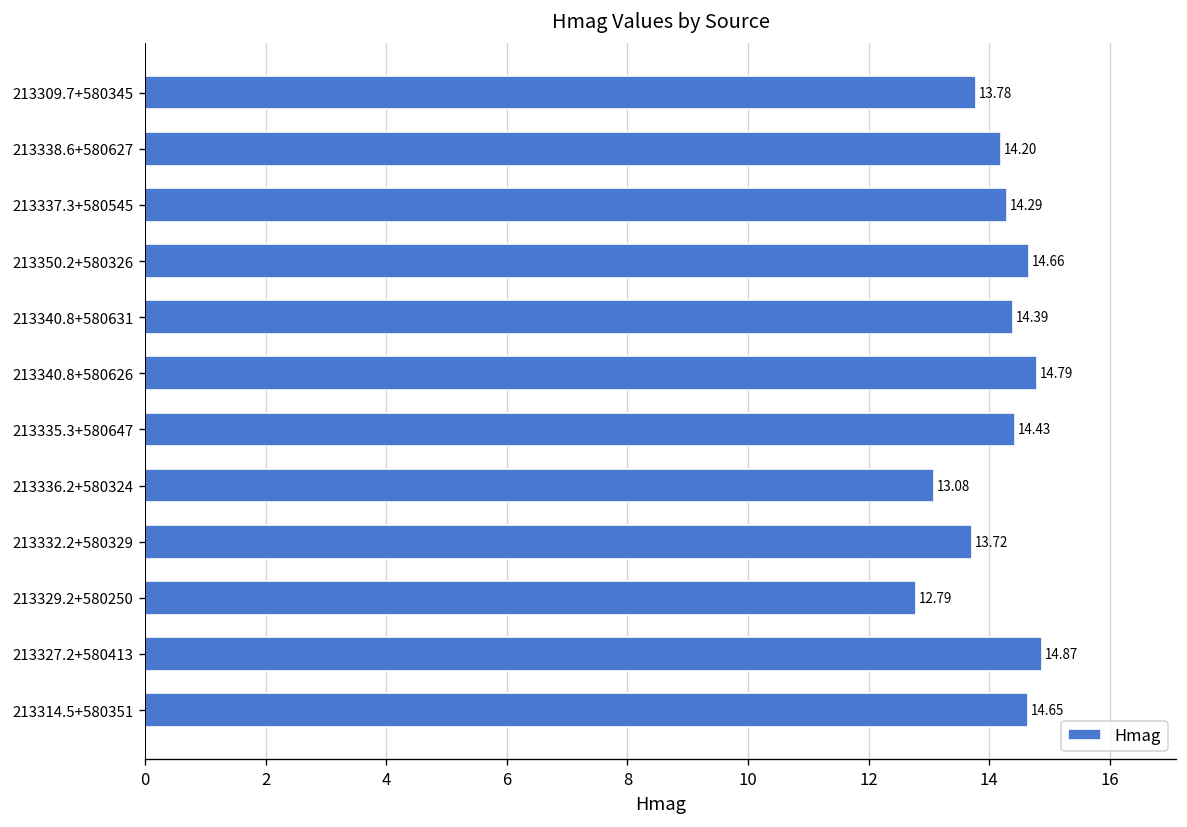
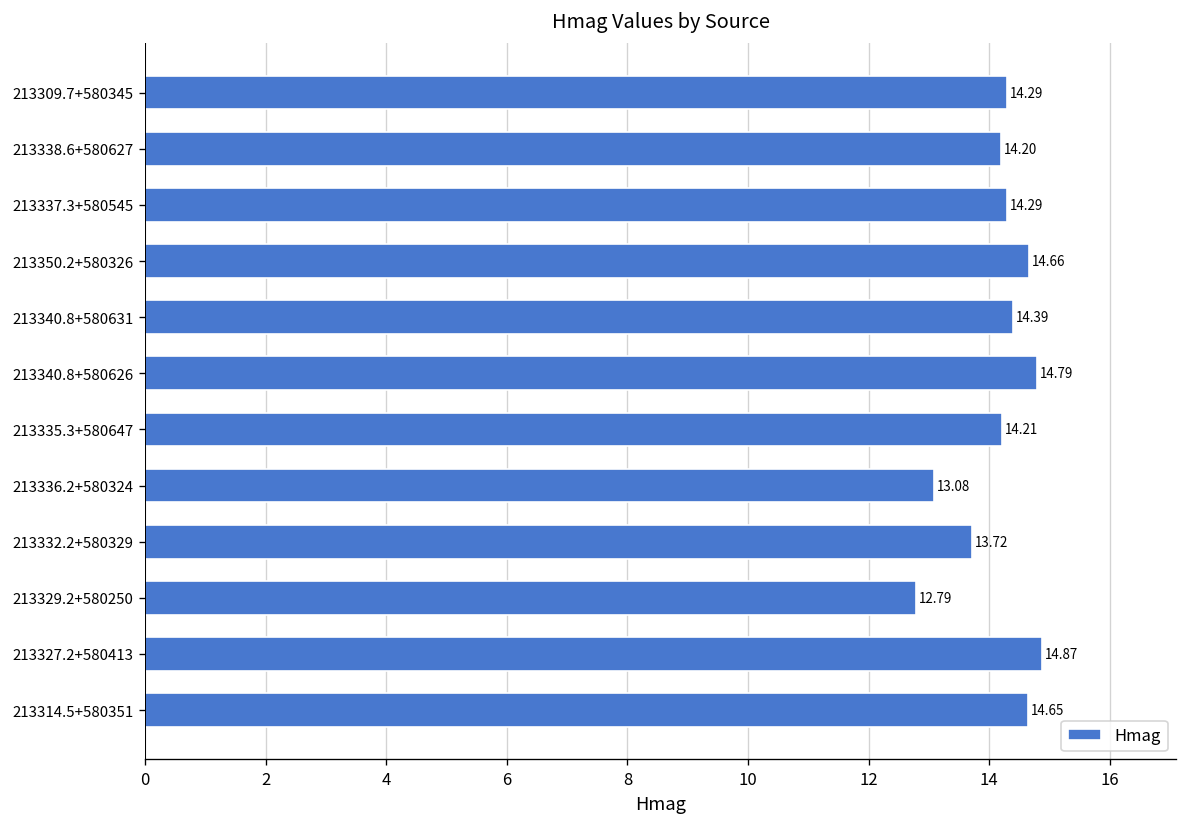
213309.7+580345: 13.78 -> 14.29
213335.3+580647: 14.43 -> 14.21
